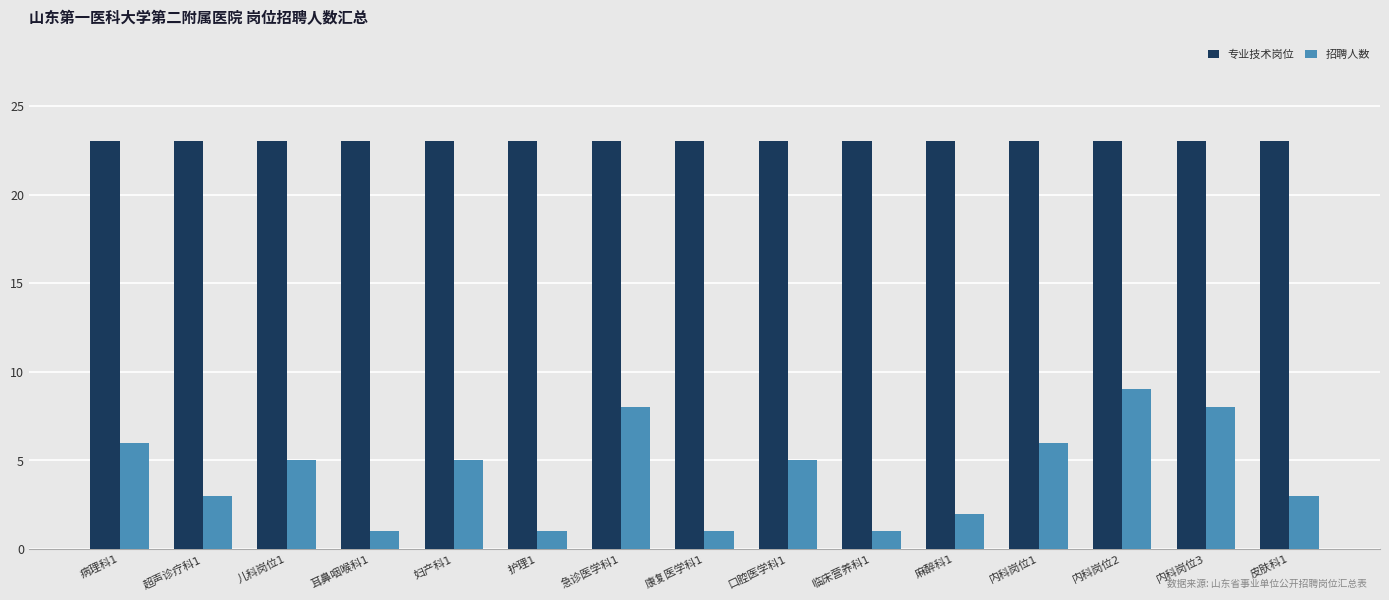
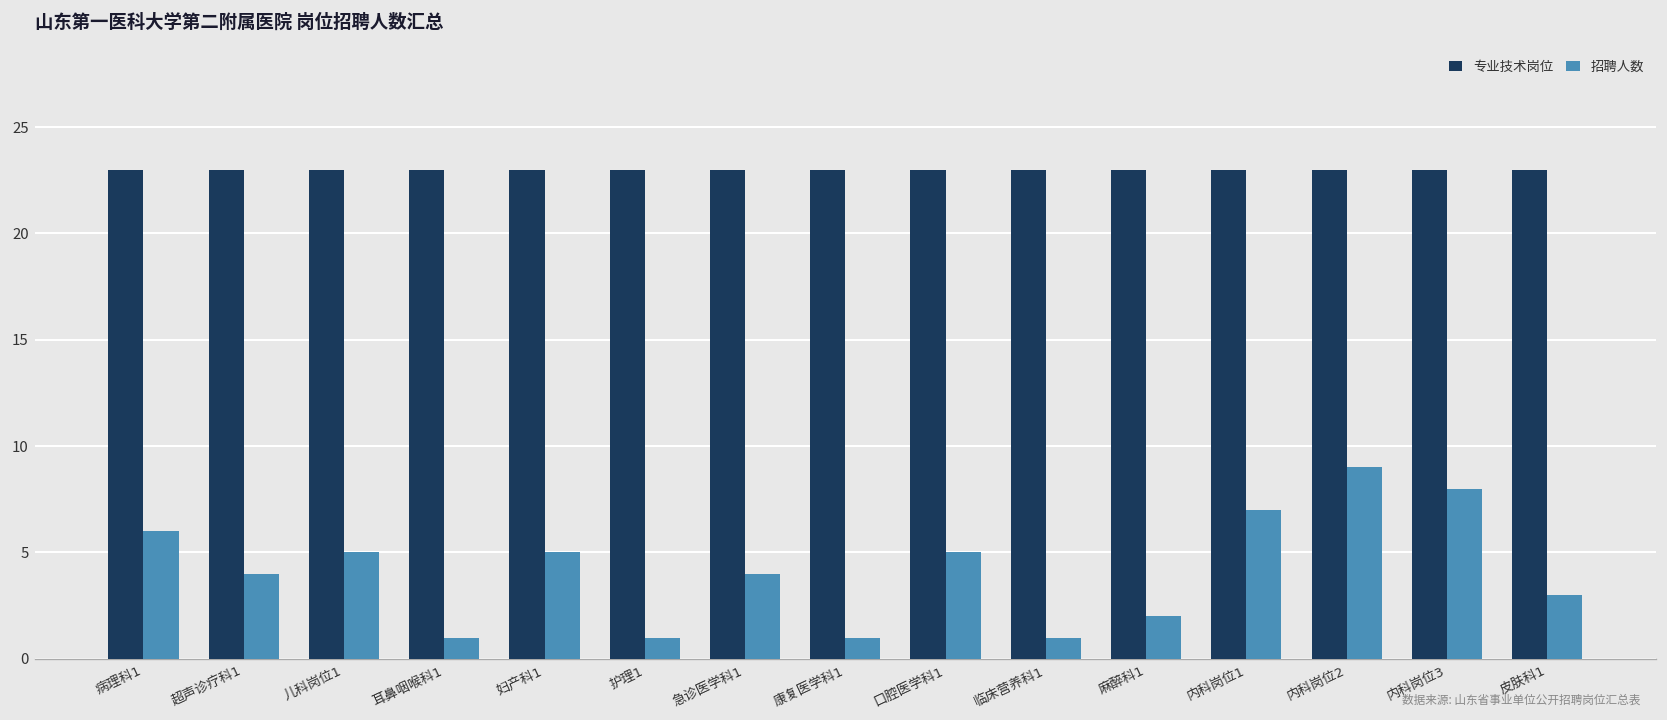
招聘人数, 超声诊疗科1: 3 -> 4
招聘人数, 急诊医学科1: 8 -> 4
招聘人数, 内科岗位1: 6 -> 7
